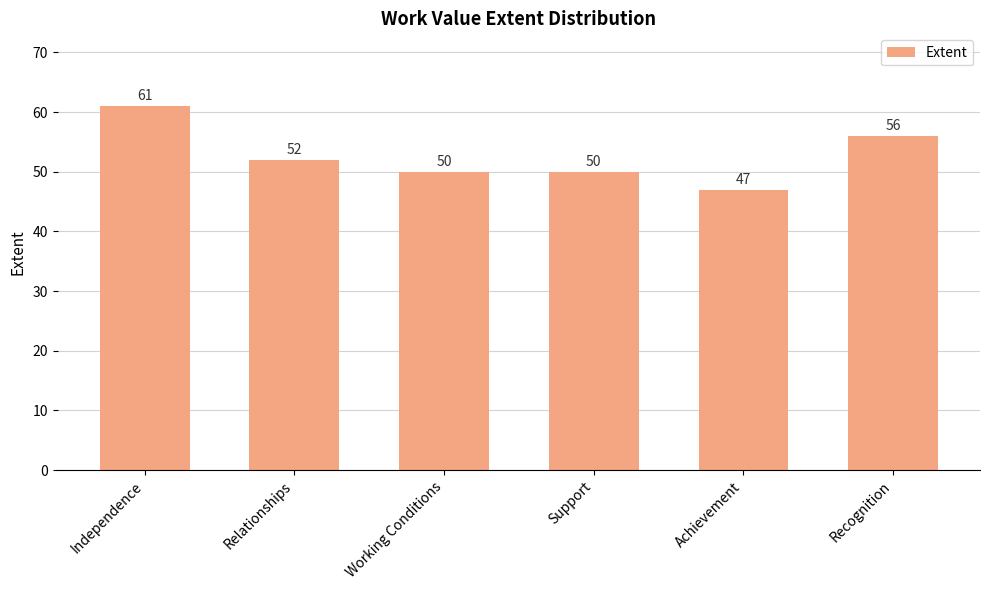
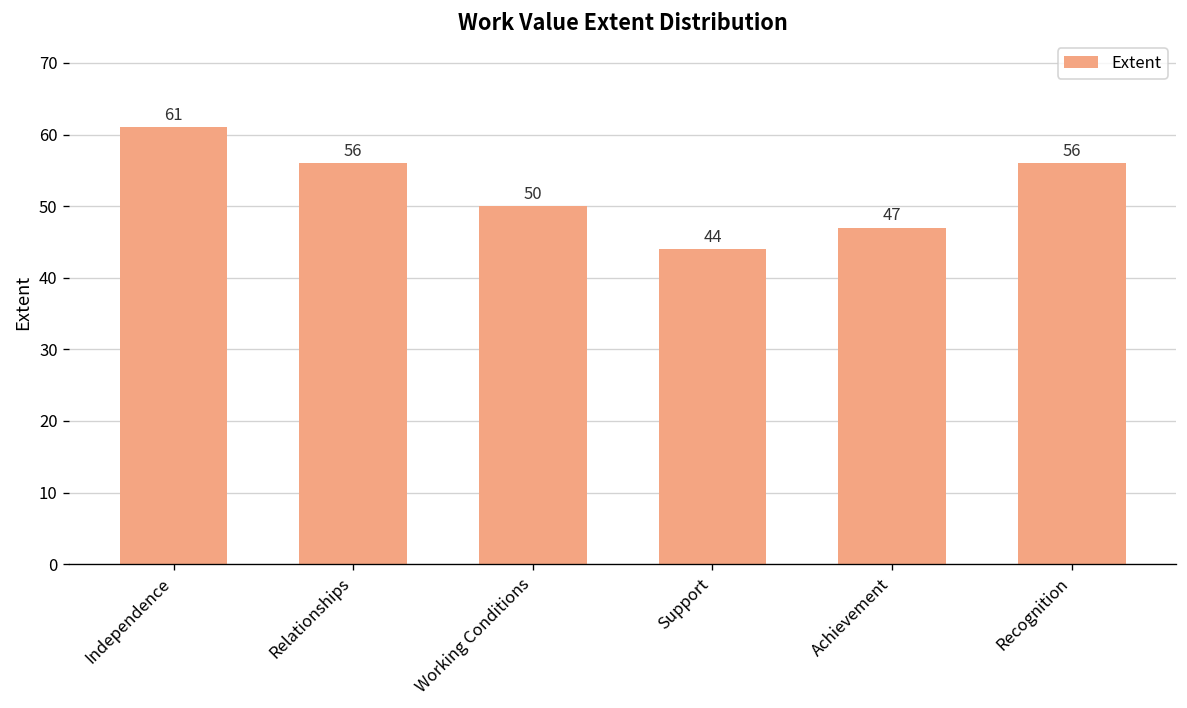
Relationships: 52 -> 56
Support: 50 -> 44
